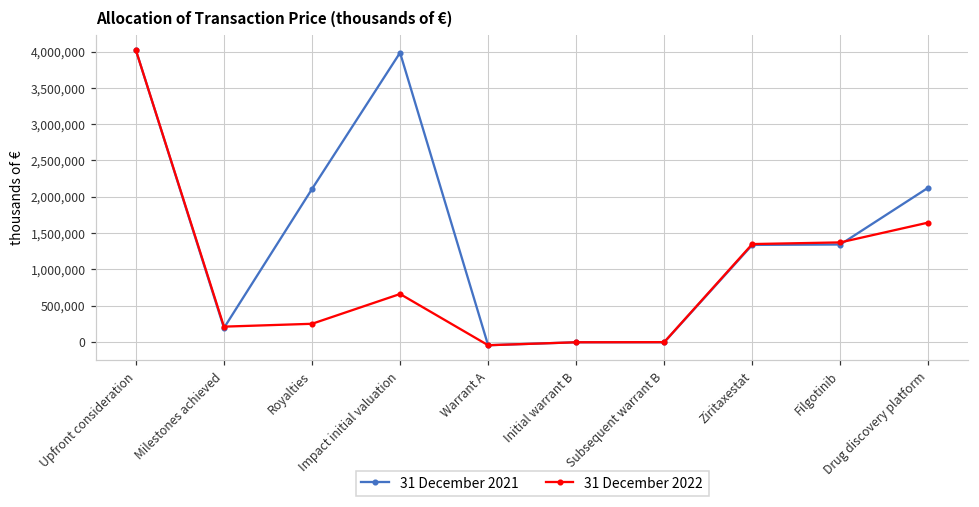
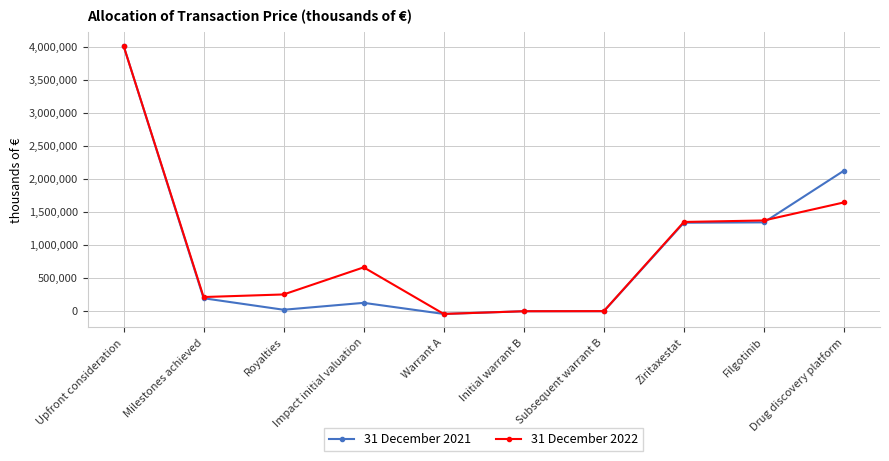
31 December 2021, Royalties: 2,100,000 -> 0
31 December 2021, Impact initial valuation: 4,000,000 -> 100,000
